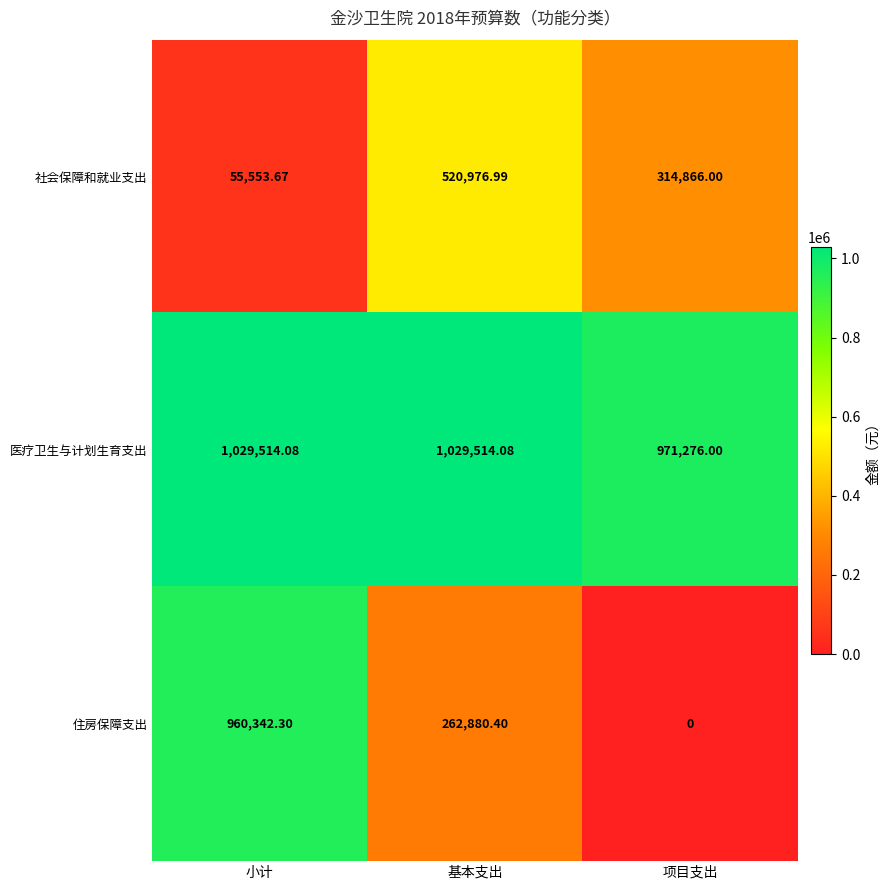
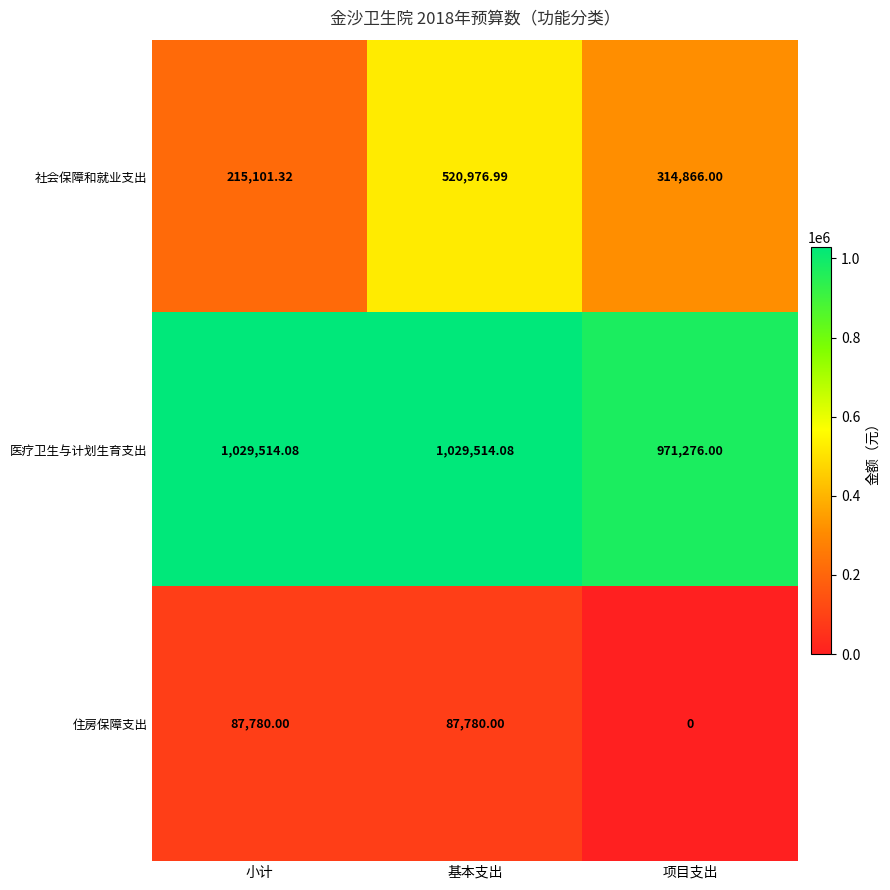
社会保障和就业支出, 小计: 55,553.67 -> 215,101.32
住房保障支出, 小计: 960,342.30 -> 87,780.00
住房保障支出, 基本支出: 262,880.40 -> 87,780.00
